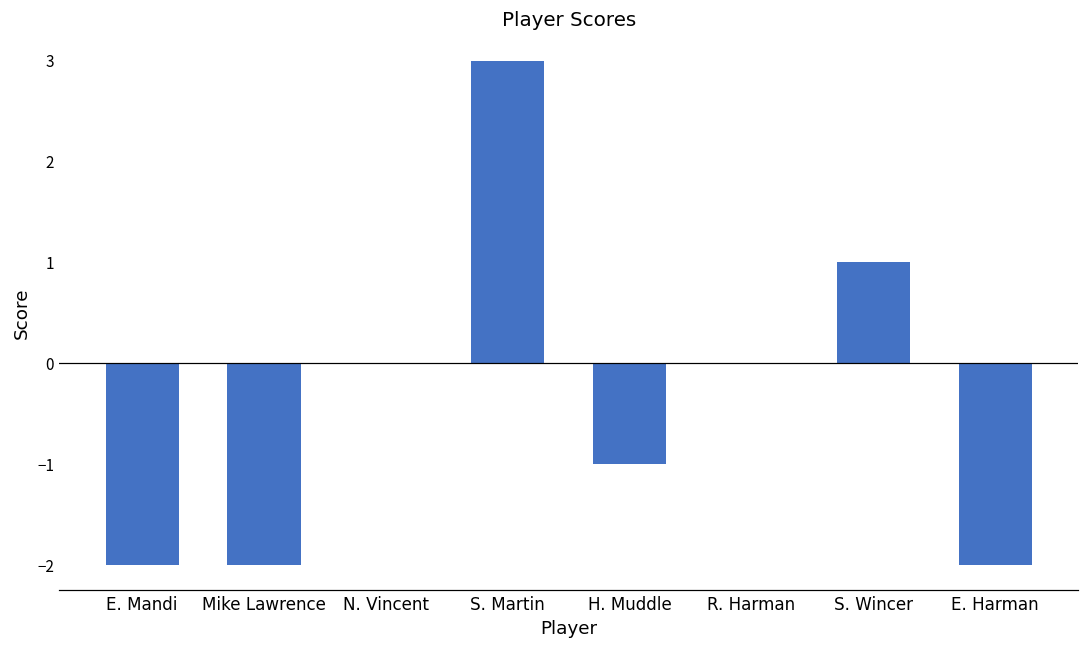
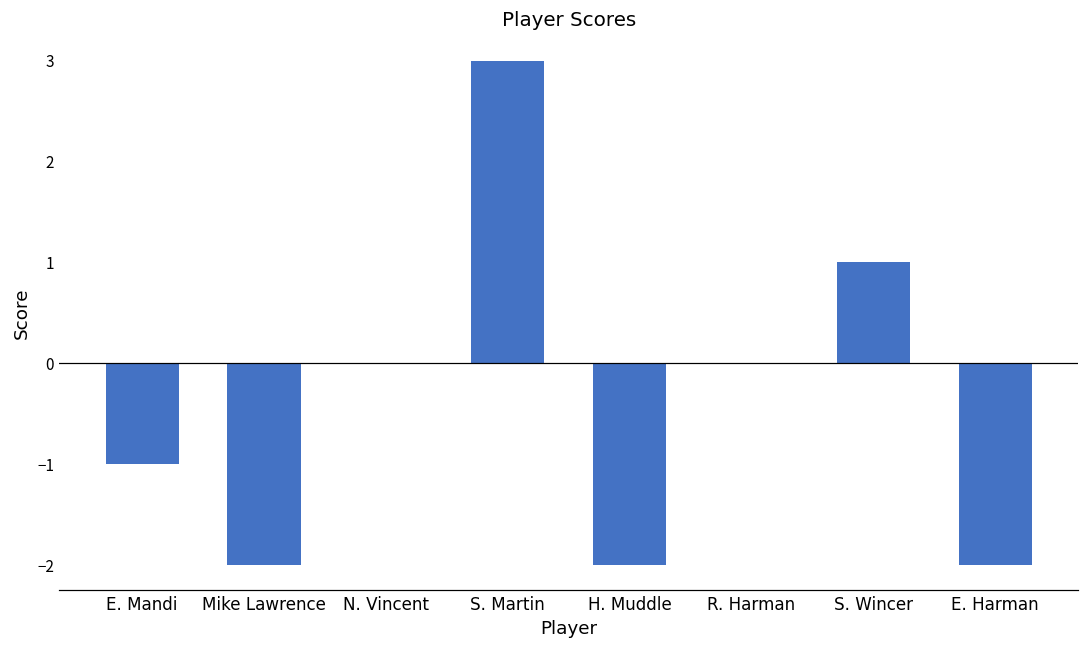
E. Mandi: -2 -> -1
H. Muddle: -1 -> -2
